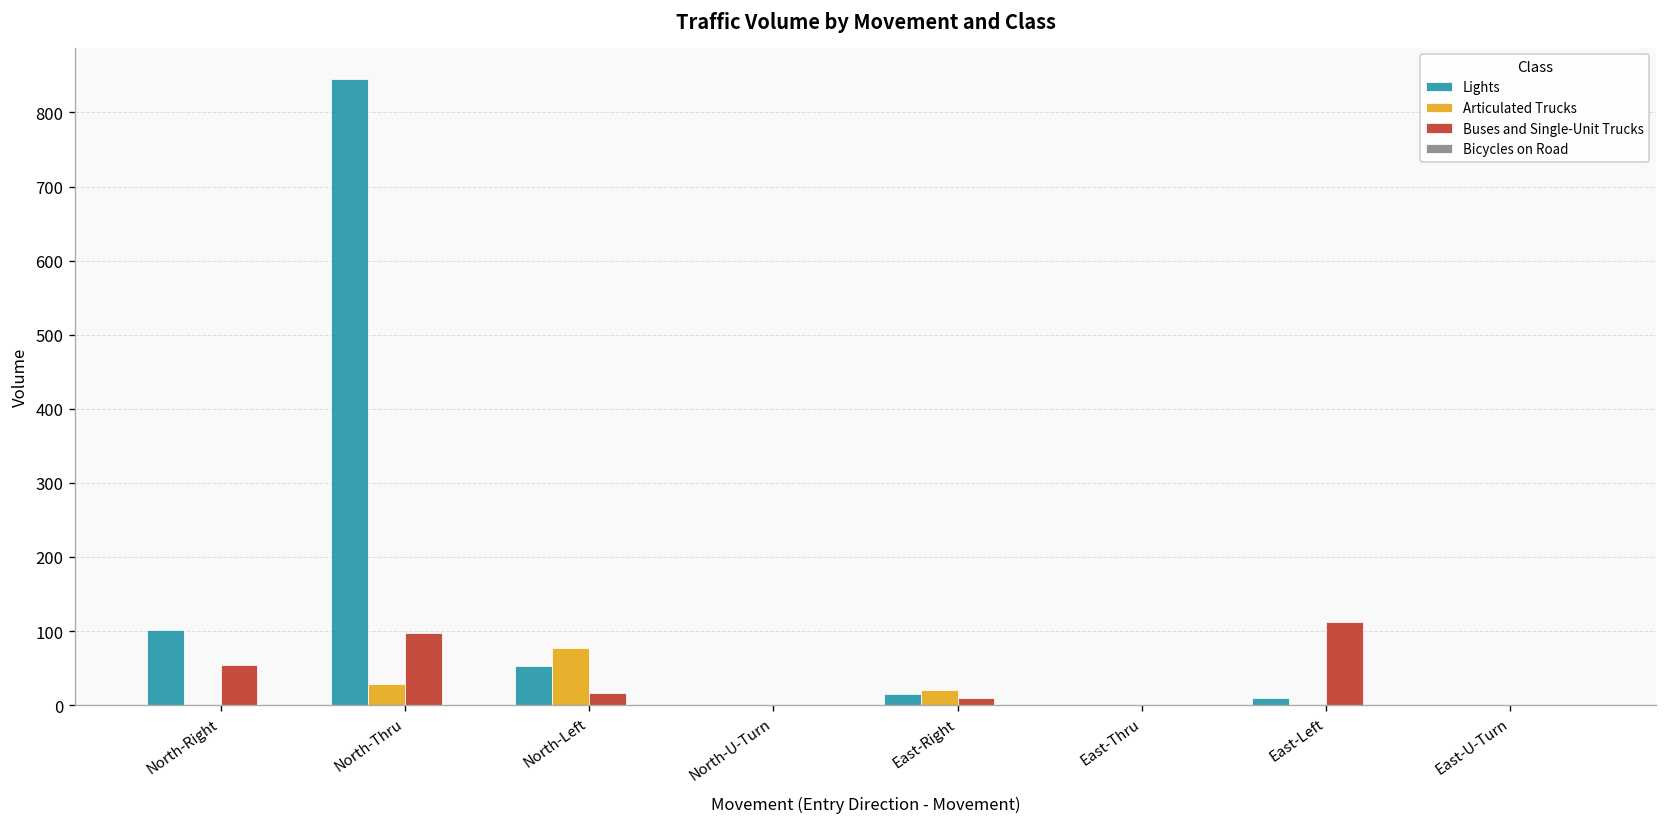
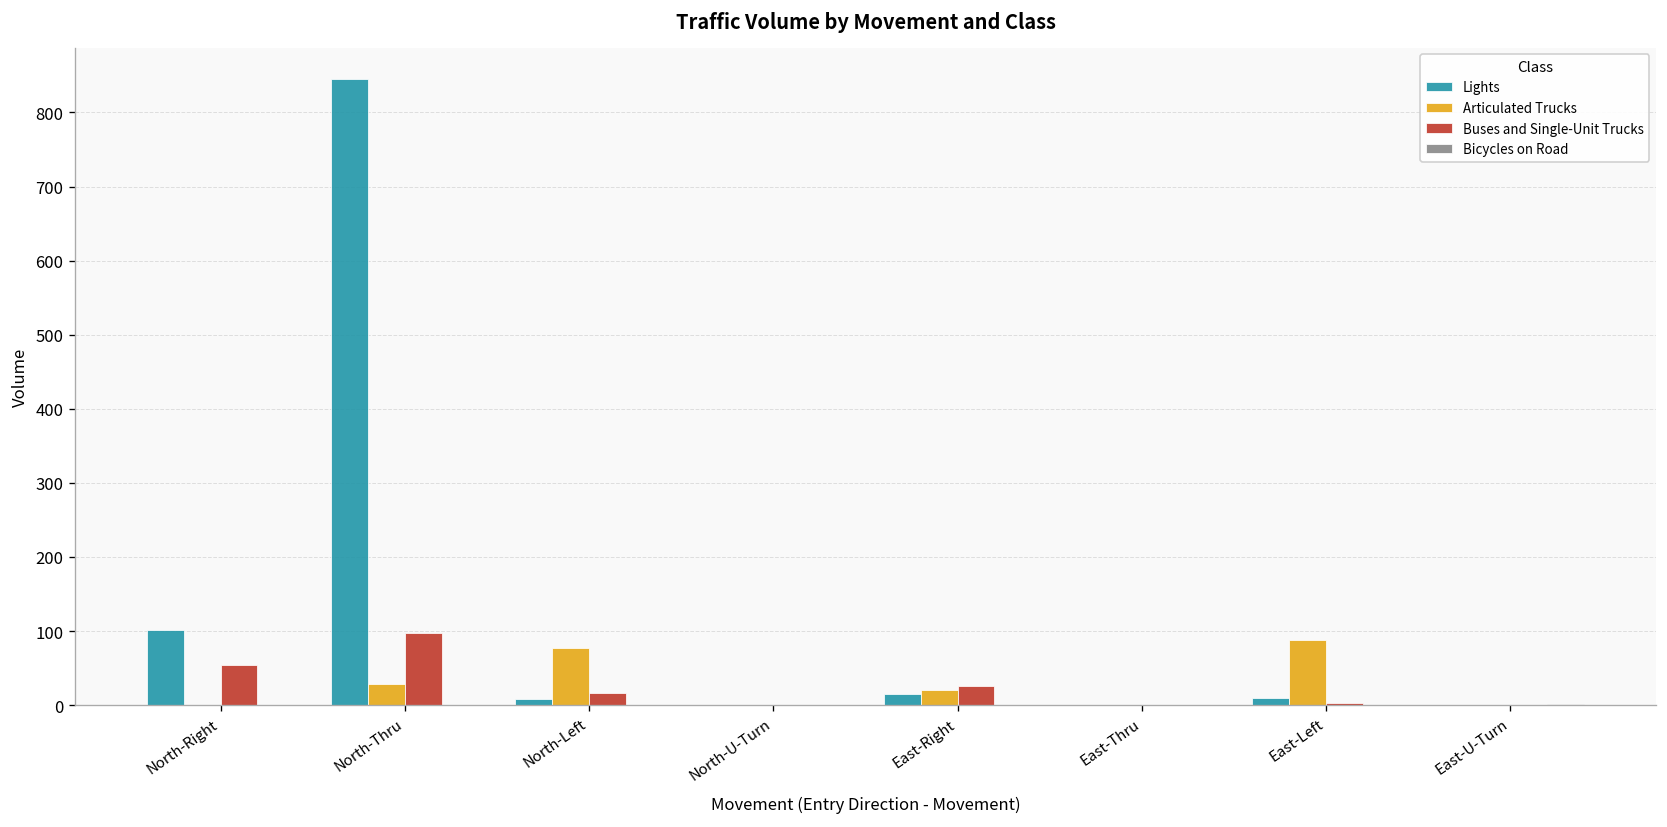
Lights, North-Left: 50 -> 10
Buses and Single-Unit Trucks, East-Right: 10 -> 30
Articulated Trucks, East-Left: 0 -> 90
Buses and Single-Unit Trucks, East-Left: 110 -> 0
